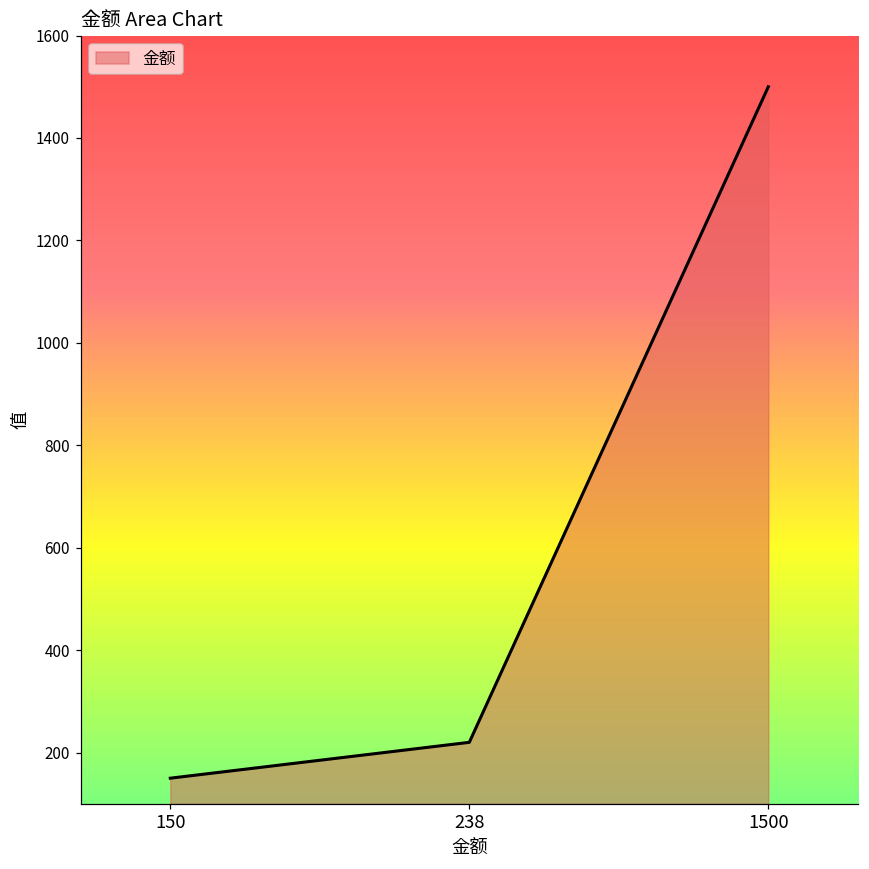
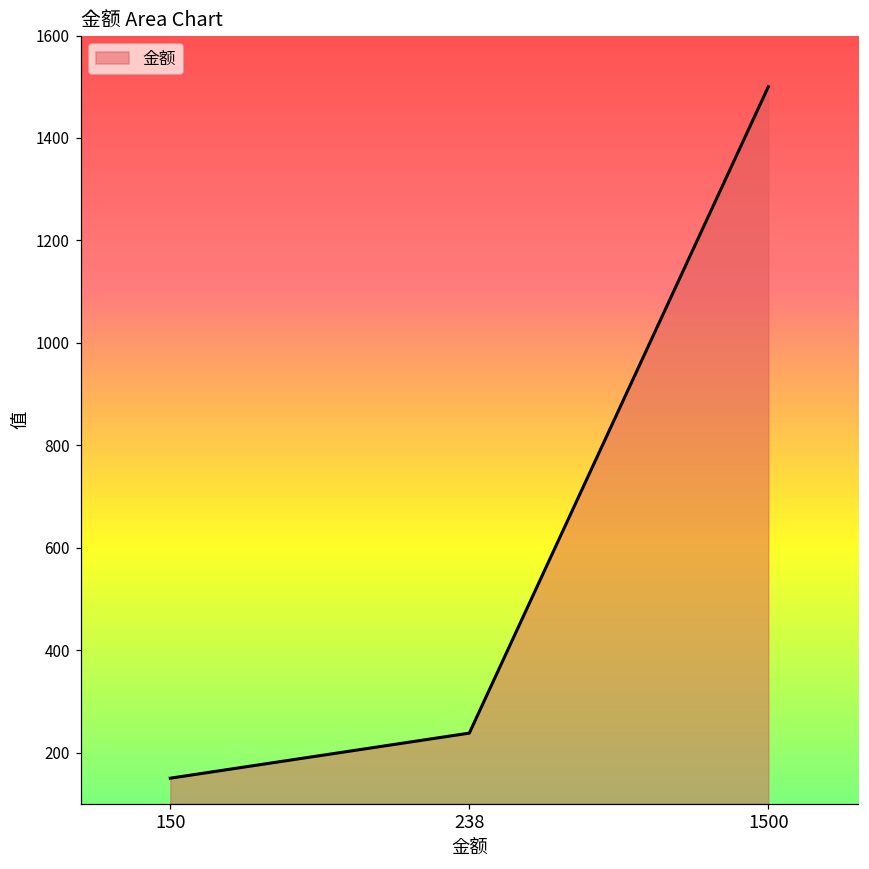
238: 220 -> 240
